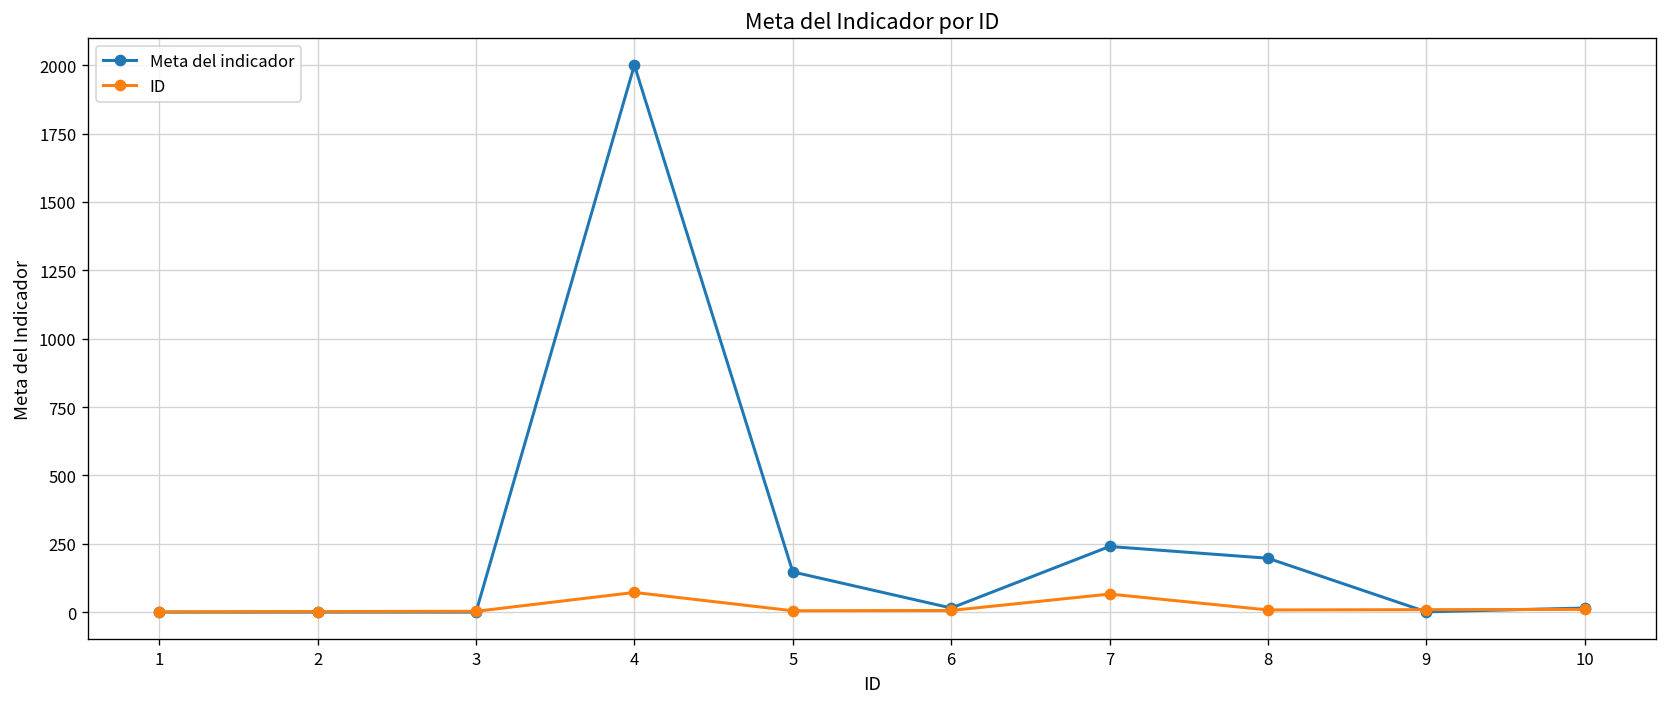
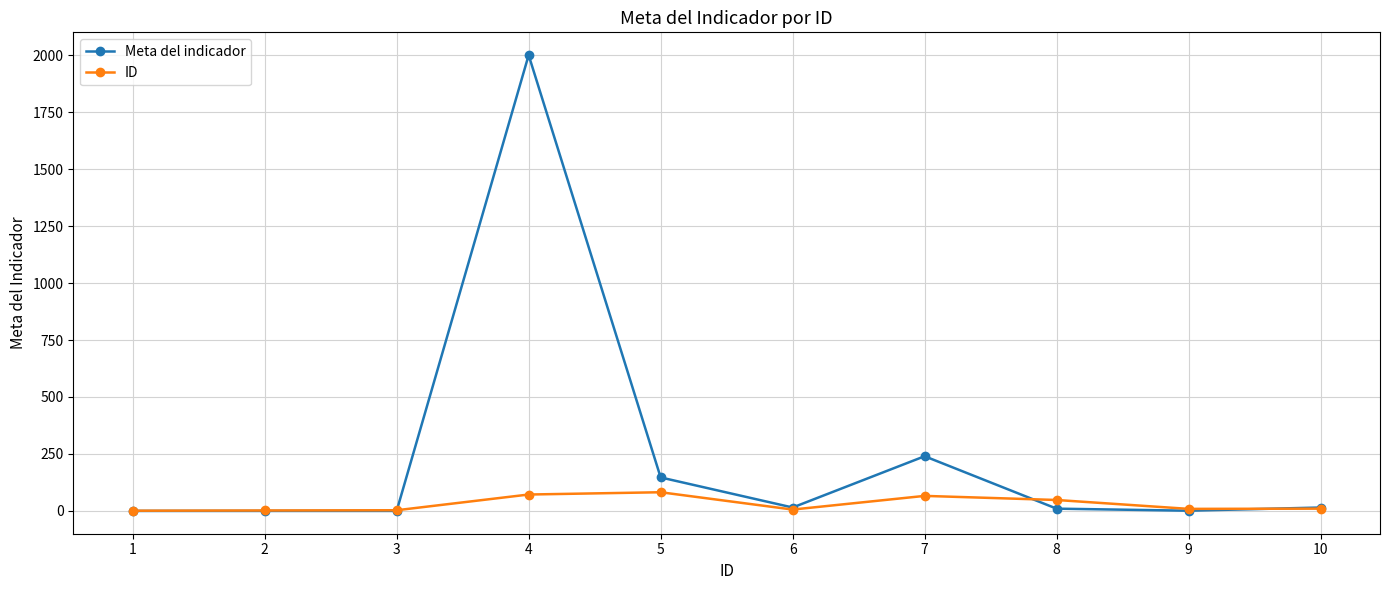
ID, 5: 10 -> 80
Meta del indicador, 8: 200 -> 10
ID, 8: 10 -> 50
